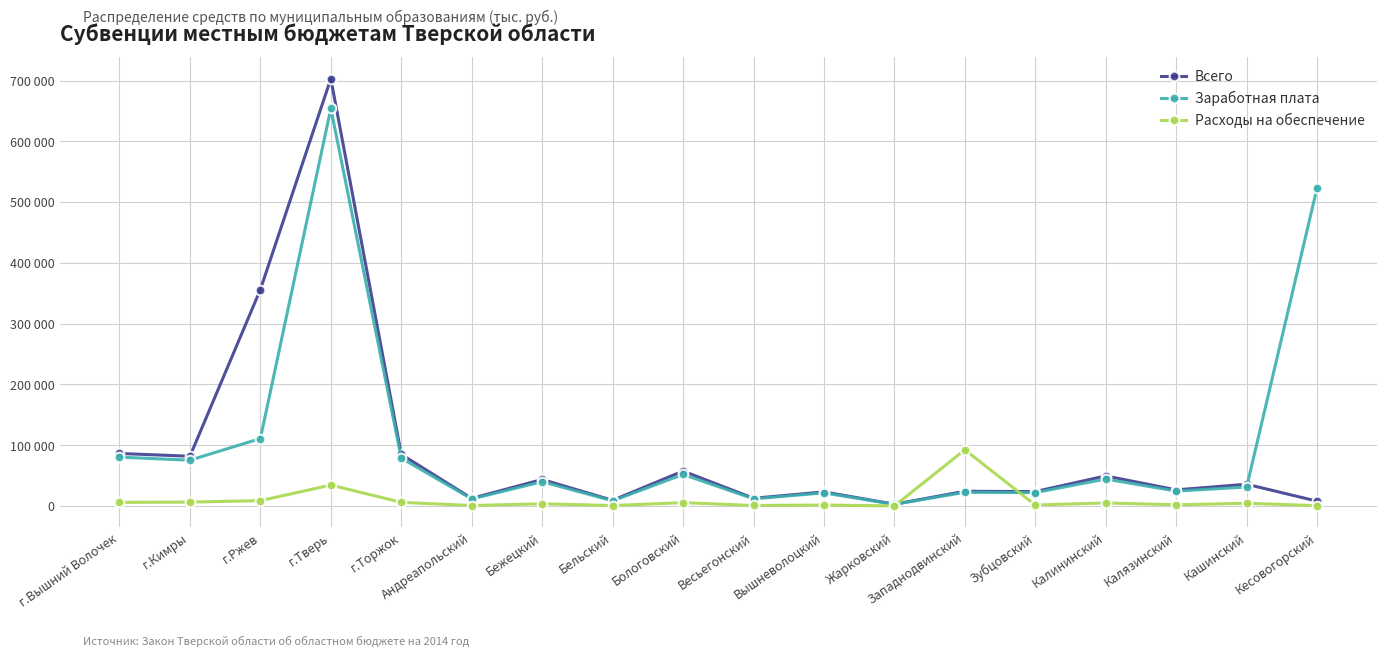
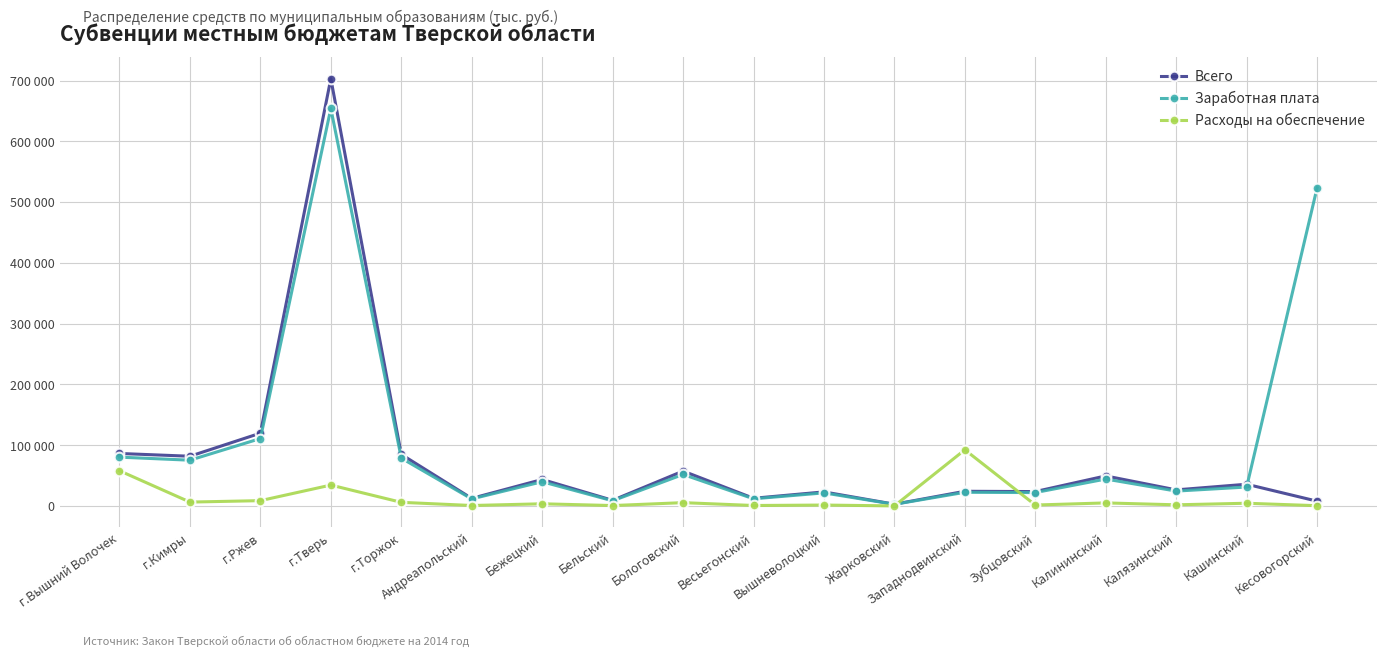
Расходы на обеспечение, г.Вышний Волочек: 10000 -> 60000
Всего, г.Ржев: 360000 -> 120000
